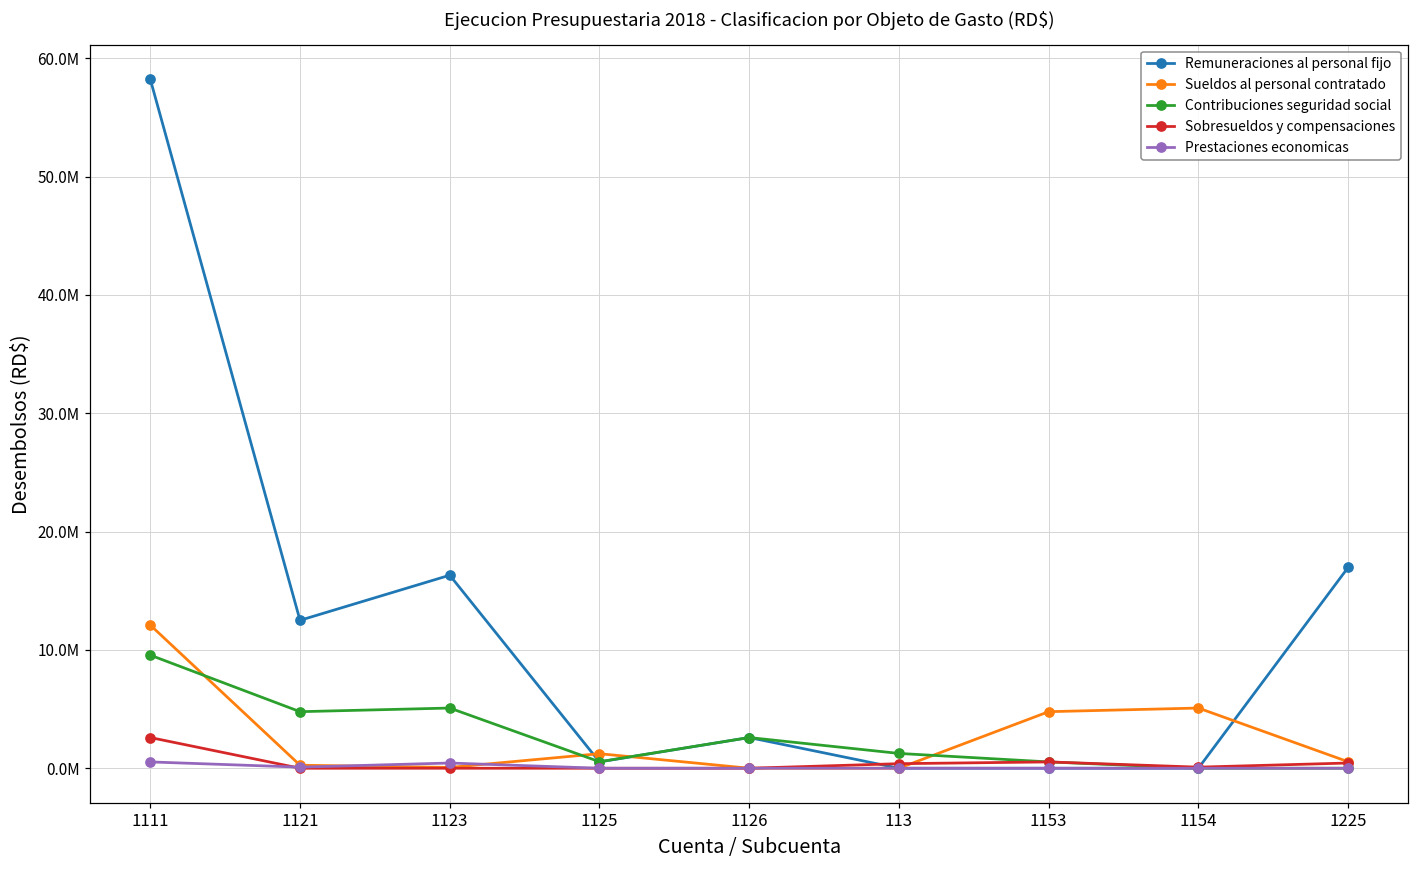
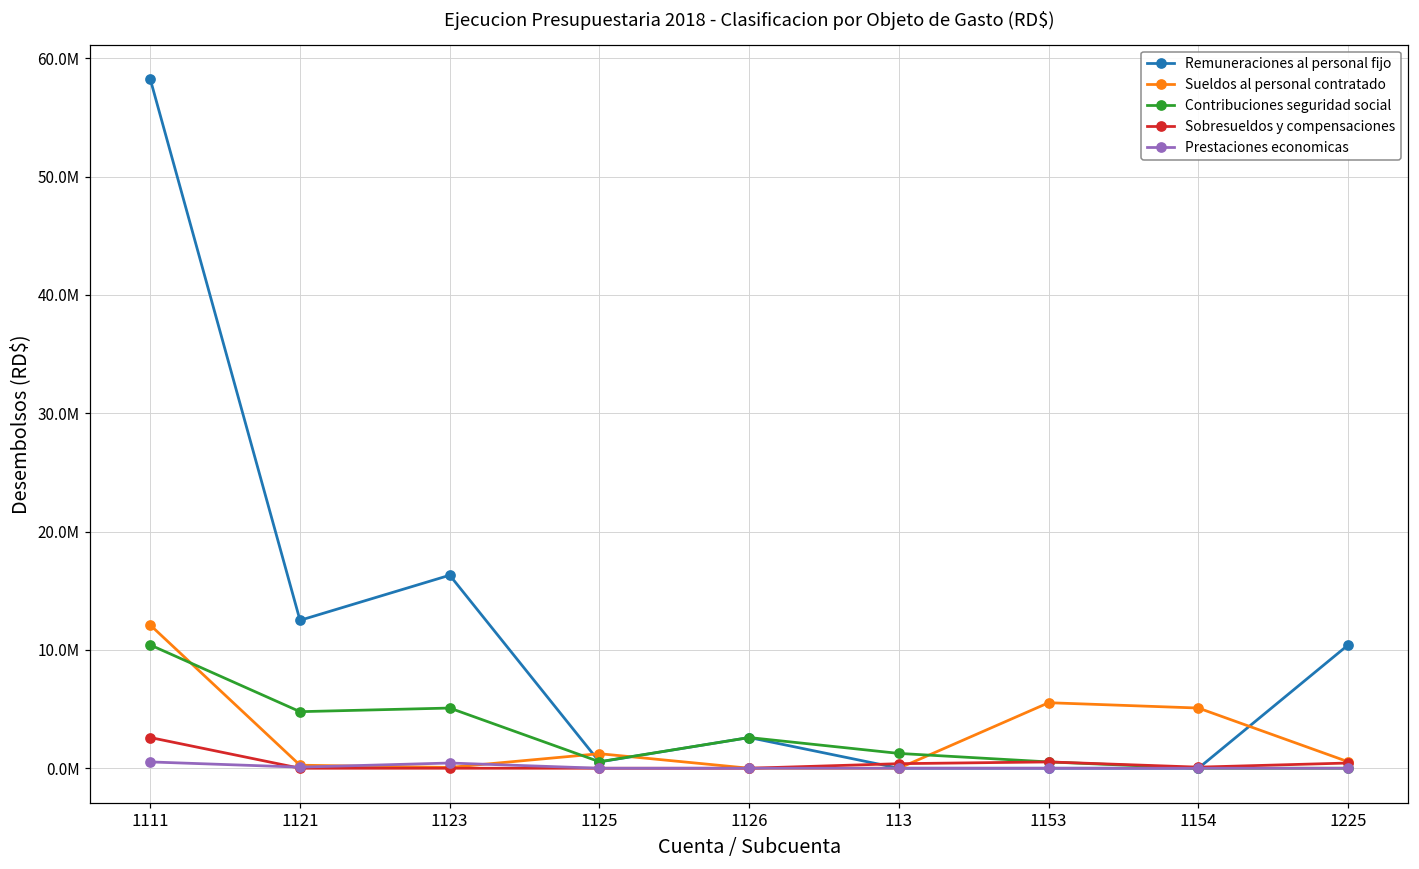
Contribuciones seguridad social, 1111: 9600000 -> 10400000
Sueldos al personal contratado, 1153: 4800000 -> 5500000
Remuneraciones al personal fijo, 1225: 17000000 -> 10400000
